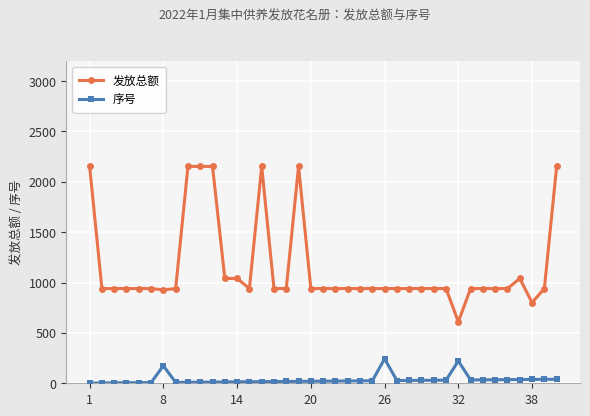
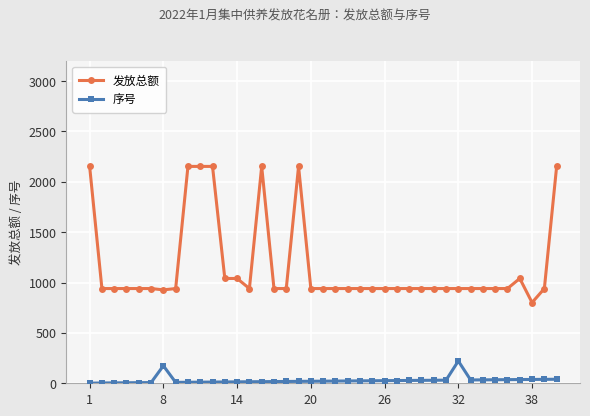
序号, 26: 240 -> 30
发放总额, 32: 610 -> 940
